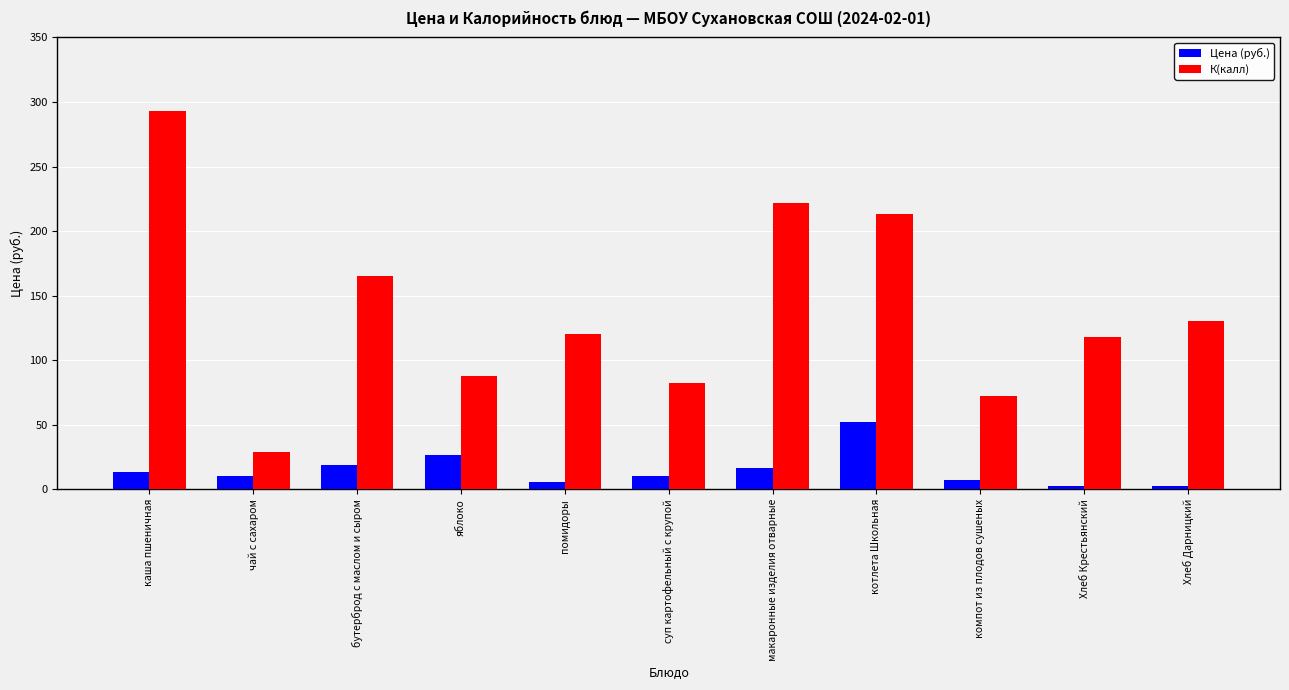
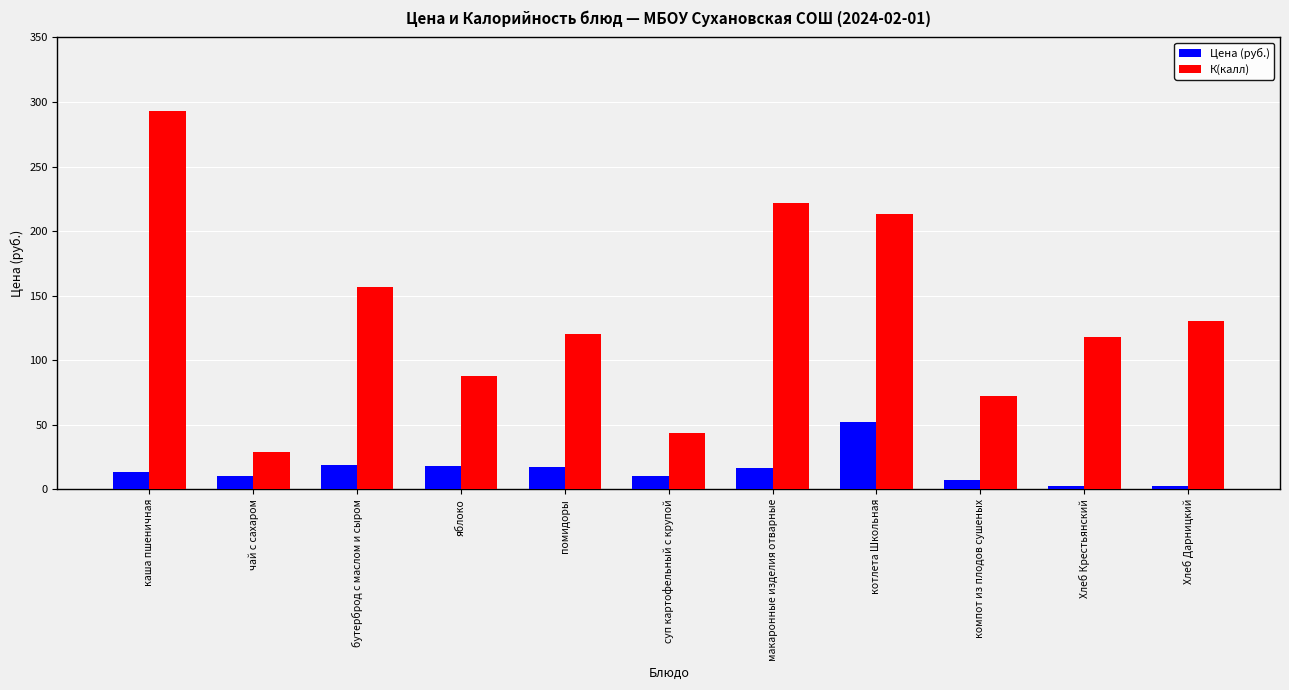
К(калл), бутерброд с маслом и сыром: 166 -> 157
Цена (руб.), яблоко: 26 -> 18
Цена (руб.), помидоры: 6 -> 17
К(калл), суп картофельный с крупой: 82 -> 44
